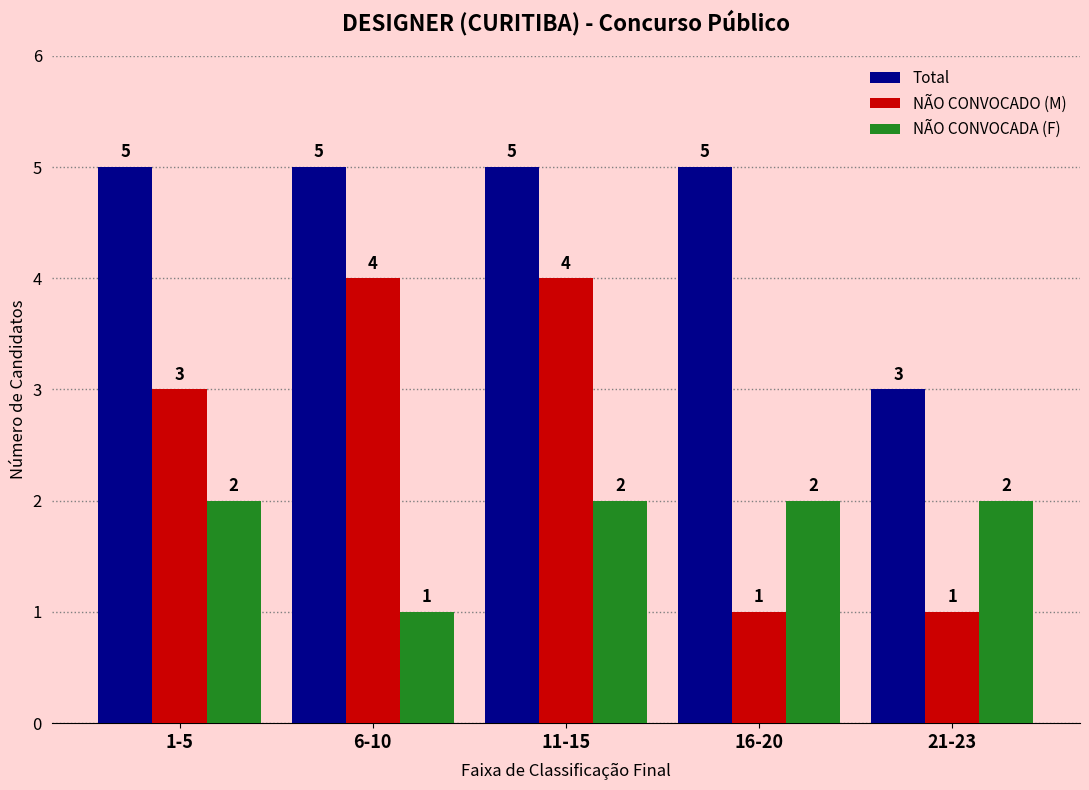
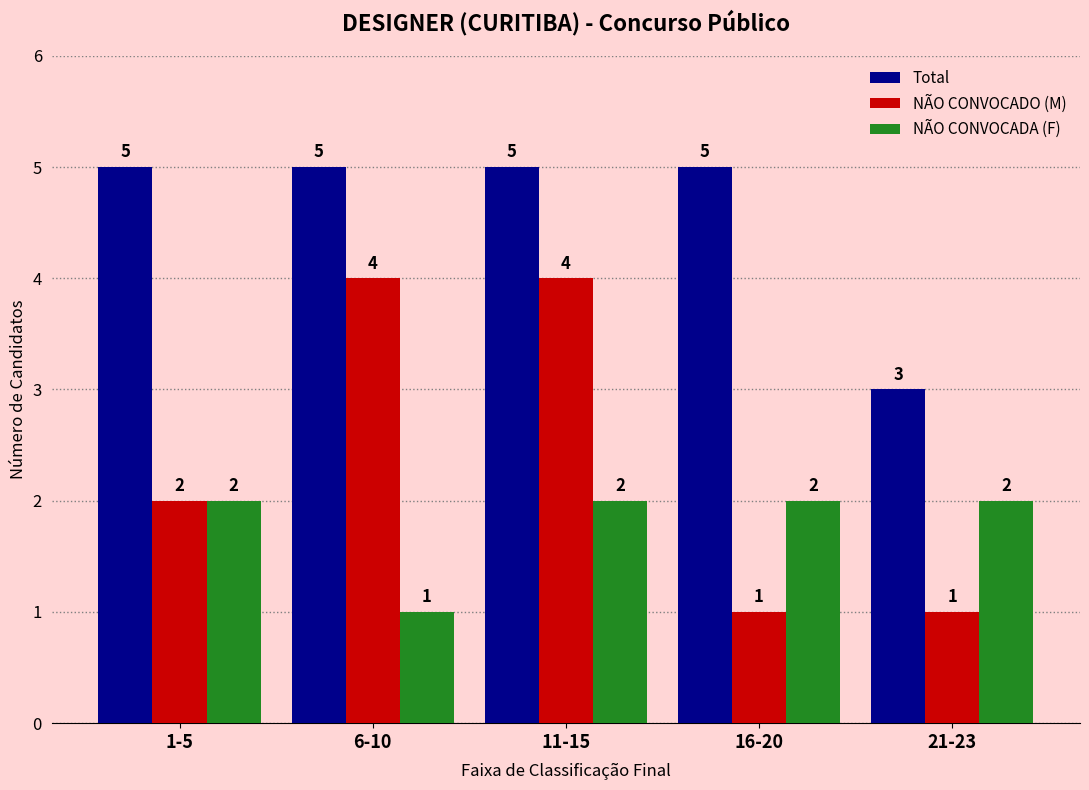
NÃO CONVOCADO (M), 1-5: 3 -> 2
